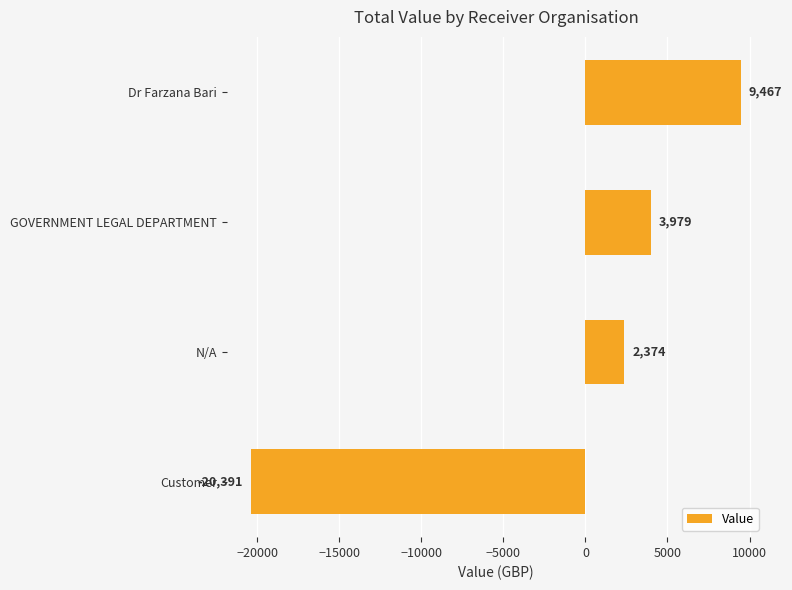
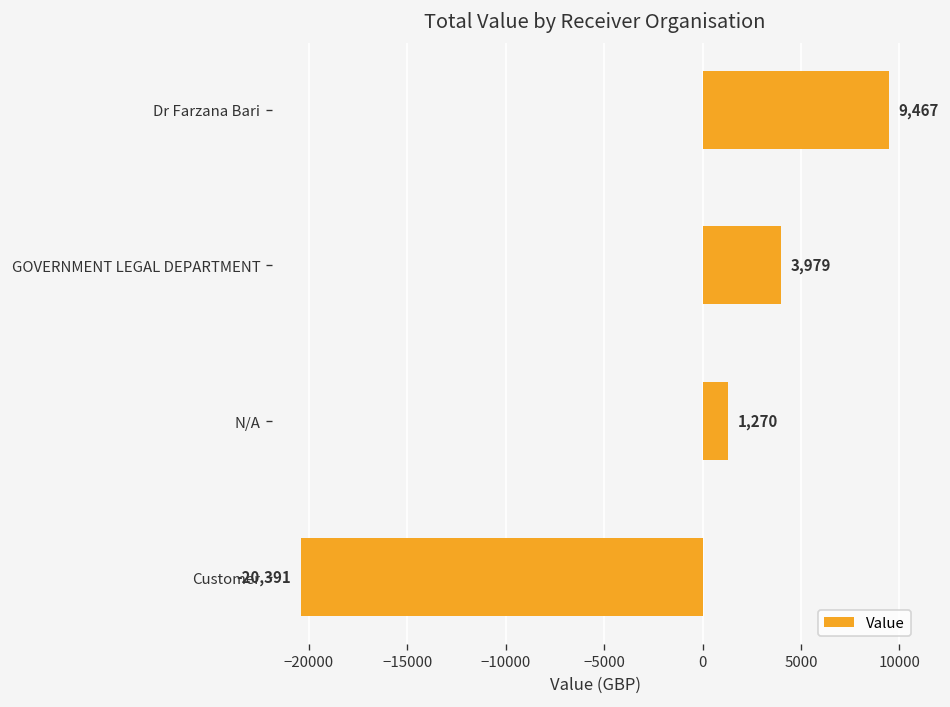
N/A: 2,374 -> 1,270
